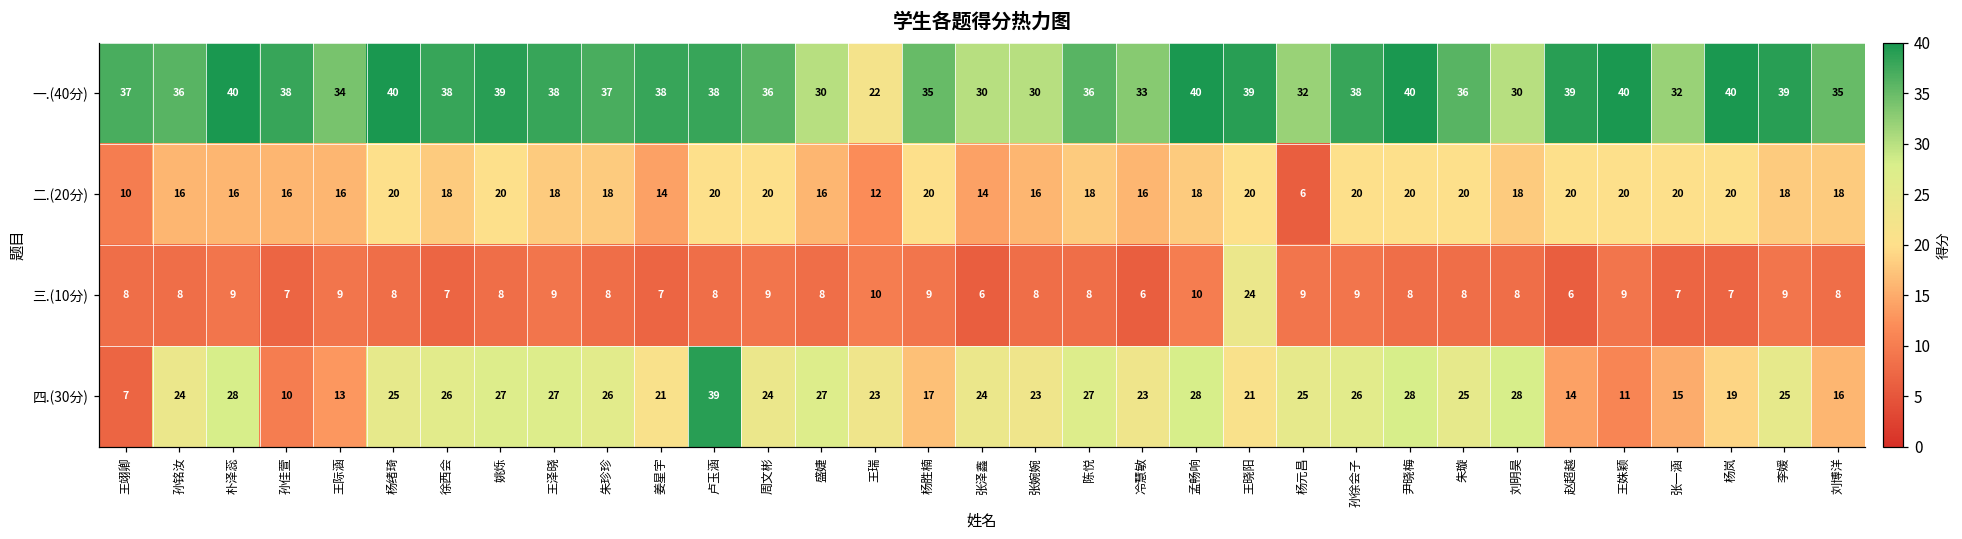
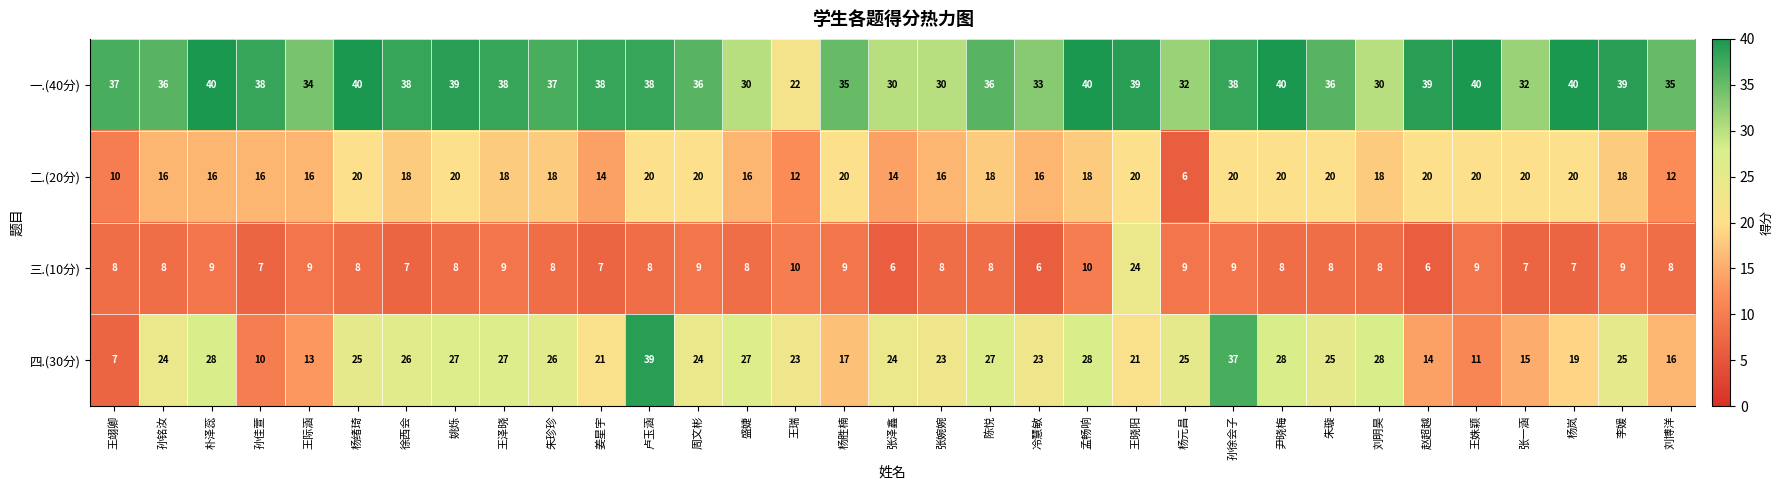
二.(20分), 刘博洋: 18 -> 12
四.(30分), 孙徐会子: 26 -> 37
